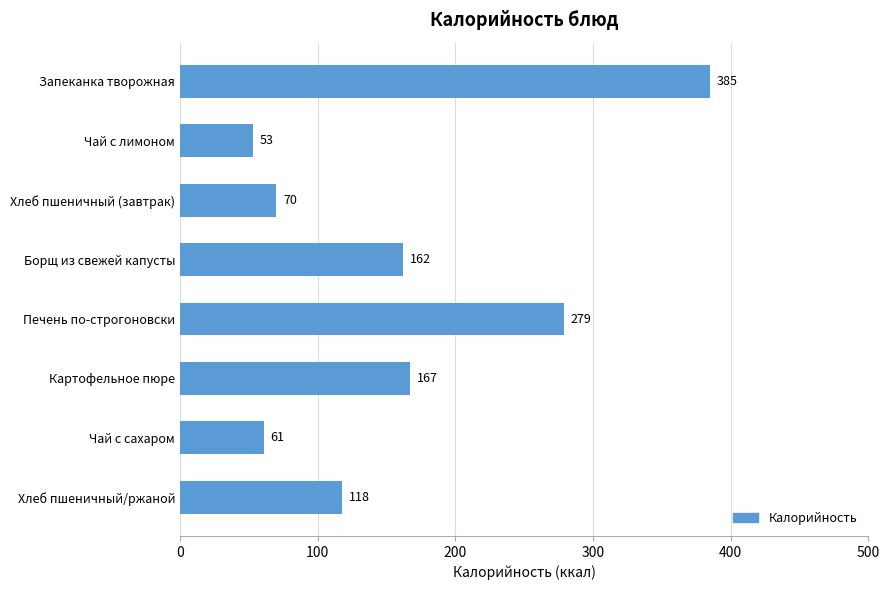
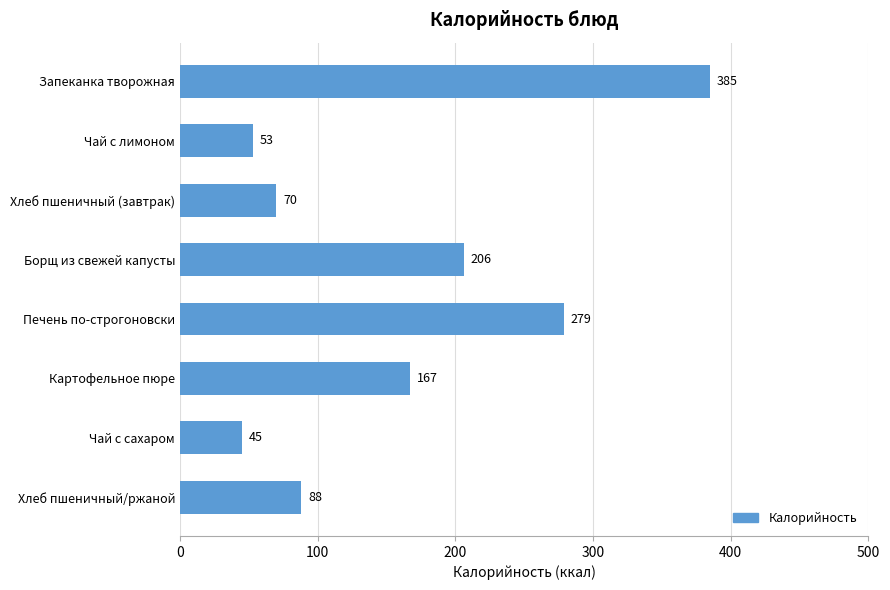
Борщ из свежей капусты: 162 -> 206
Чай с сахаром: 61 -> 45
Хлеб пшеничный/ржаной: 118 -> 88
